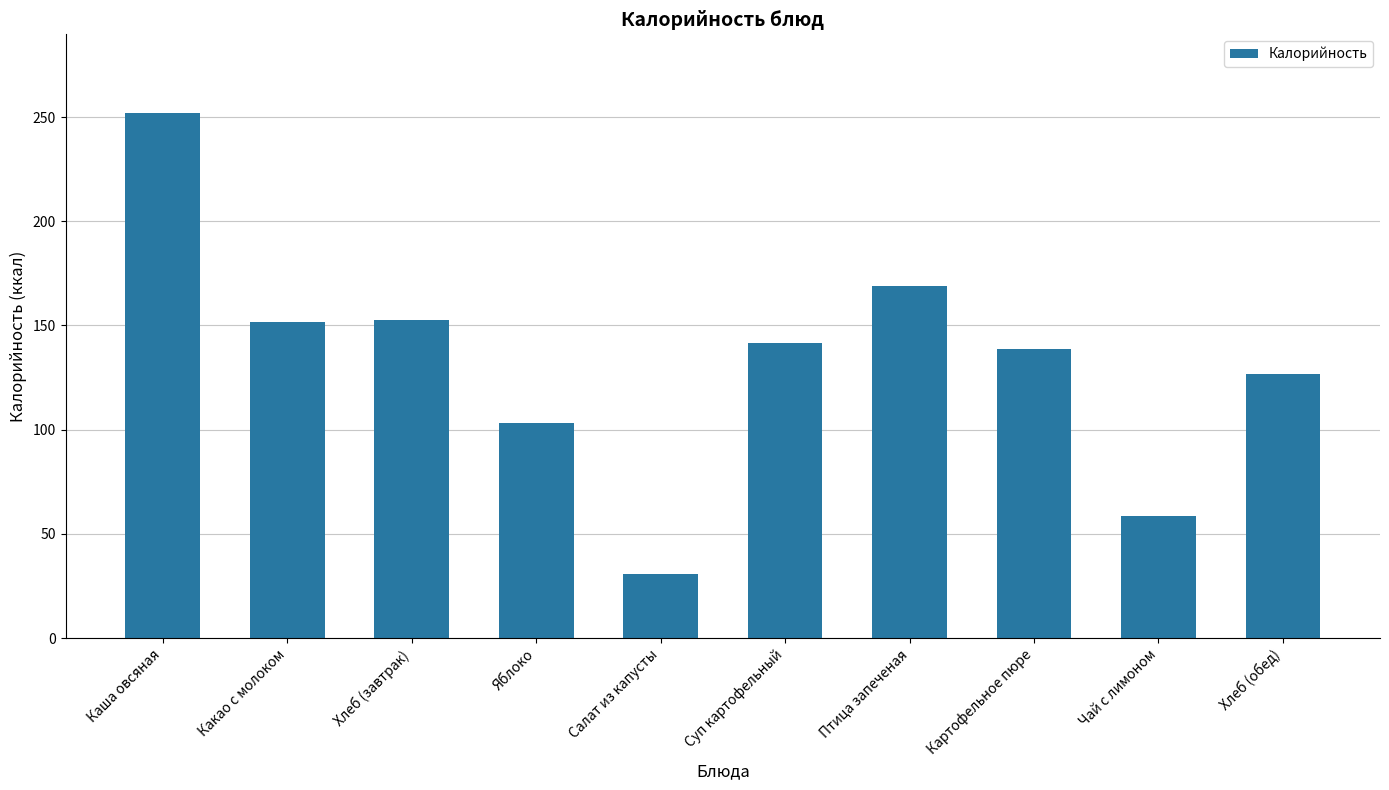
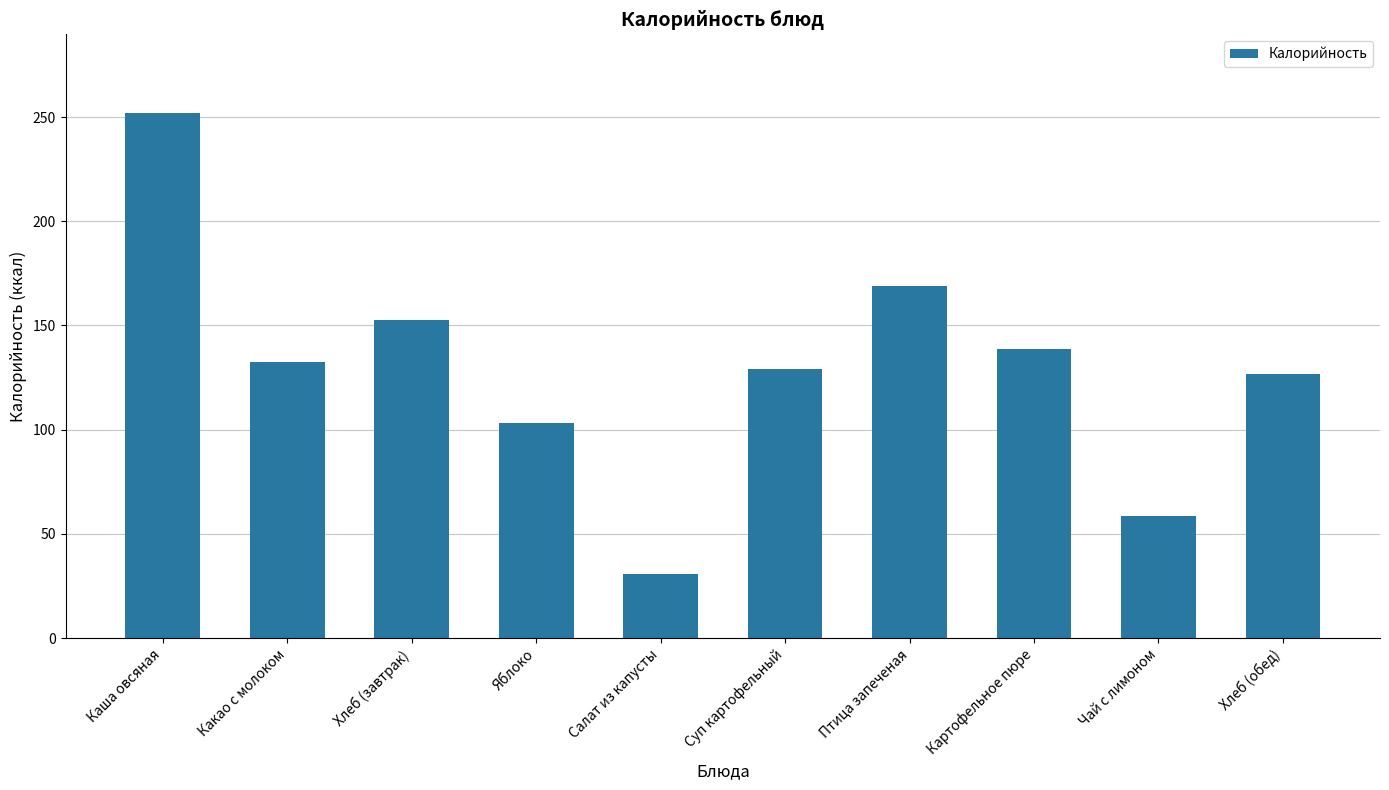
Какао с молоком: 152 -> 133
Суп картофельный: 142 -> 129
